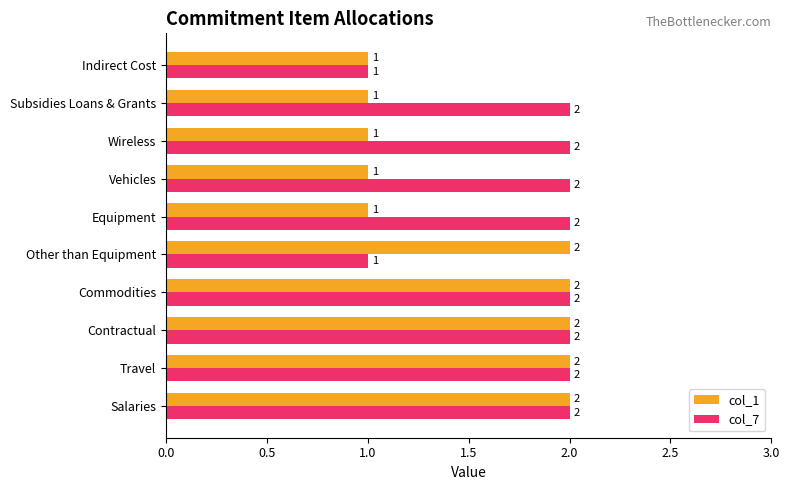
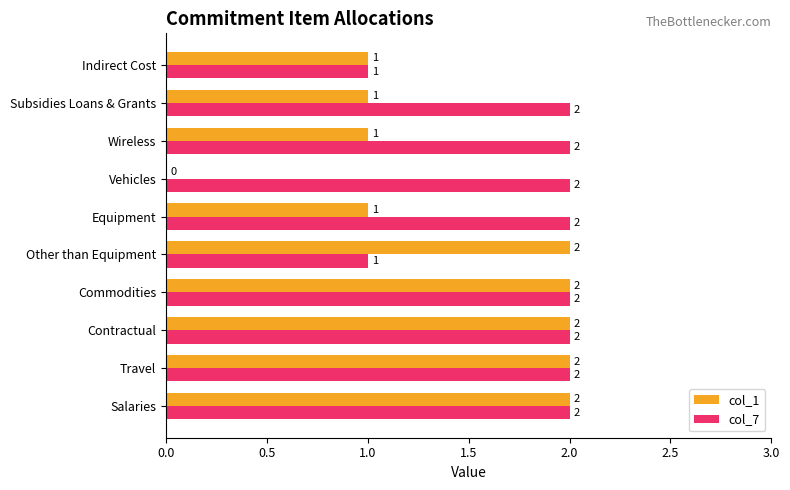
col_1, Vehicles: 1 -> 0
